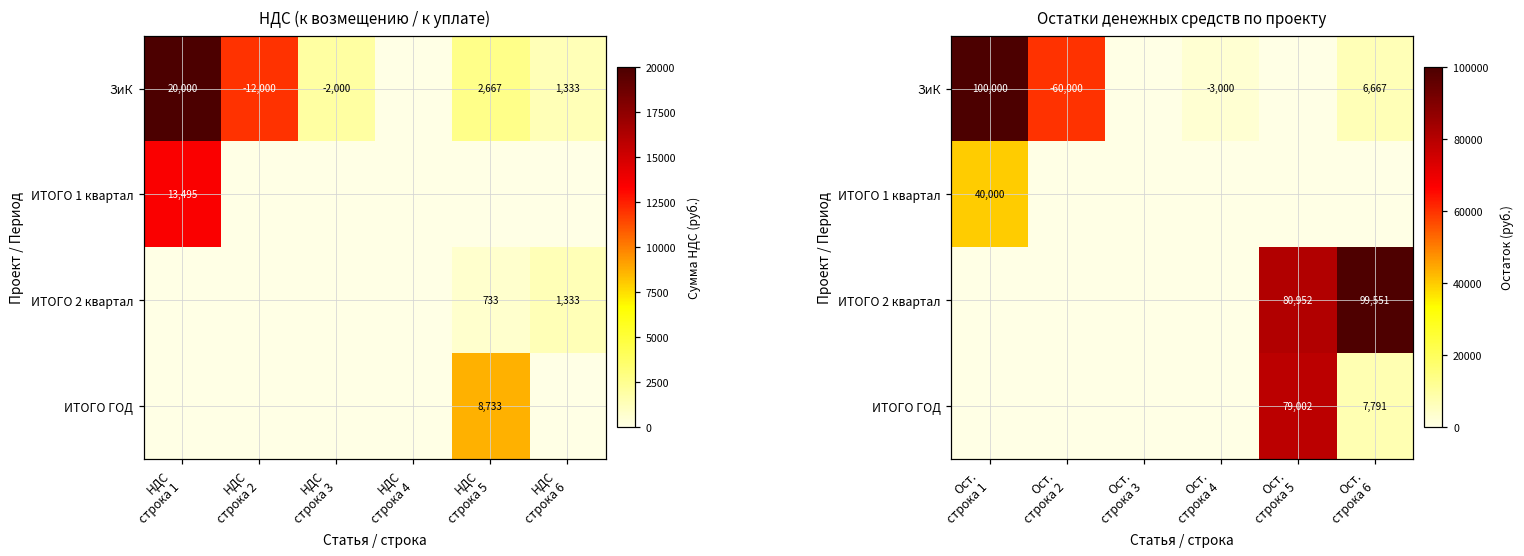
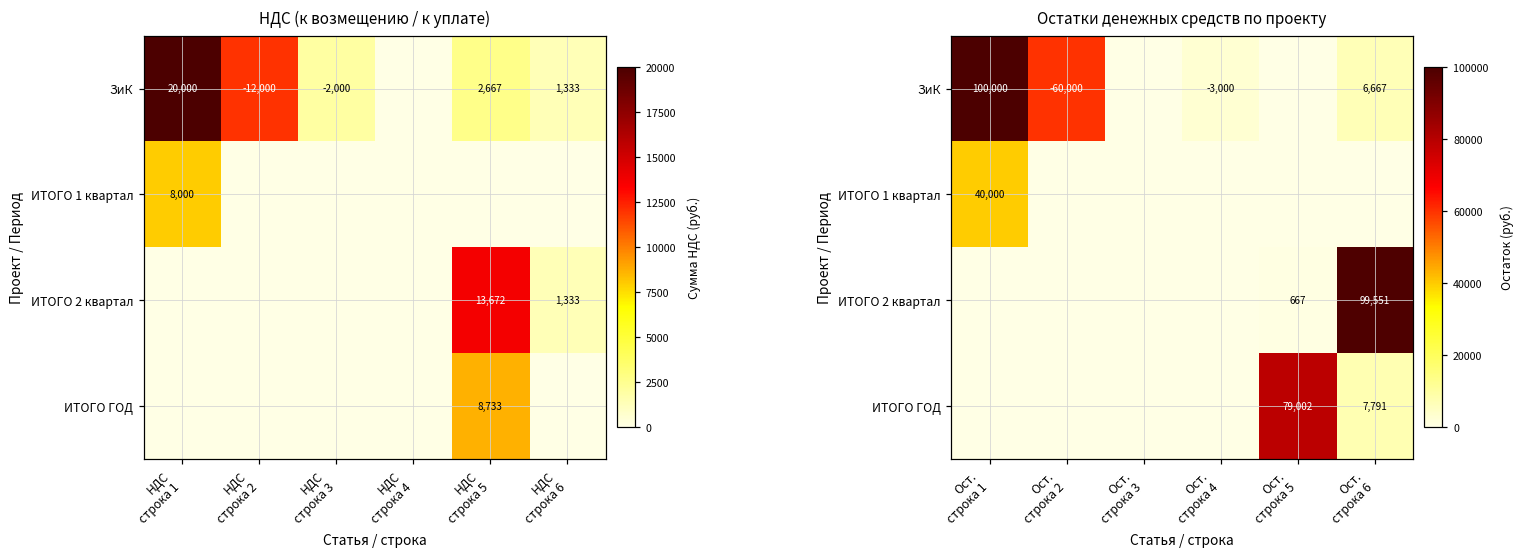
НДС (к возмещению / к уплате), ИТОГО 1 квартал, НДС строка 1: 13,495 -> 8,000
НДС (к возмещению / к уплате), ИТОГО 2 квартал, НДС строка 5: 733 -> 13,672
Остатки денежных средств по проекту, ИТОГО 2 квартал, Ост. строка 5: 80,952 -> 667
